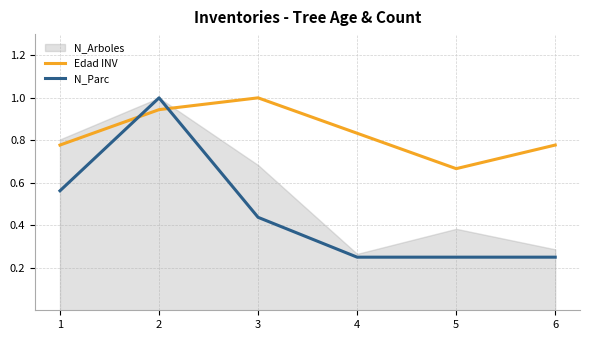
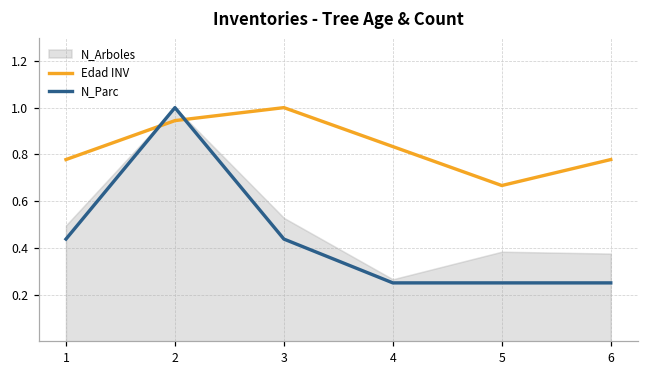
N_Arboles, 1: 0.80 -> 0.50
N_Parc, 1: 0.56 -> 0.44
N_Arboles, 3: 0.68 -> 0.53
N_Arboles, 6: 0.29 -> 0.38
